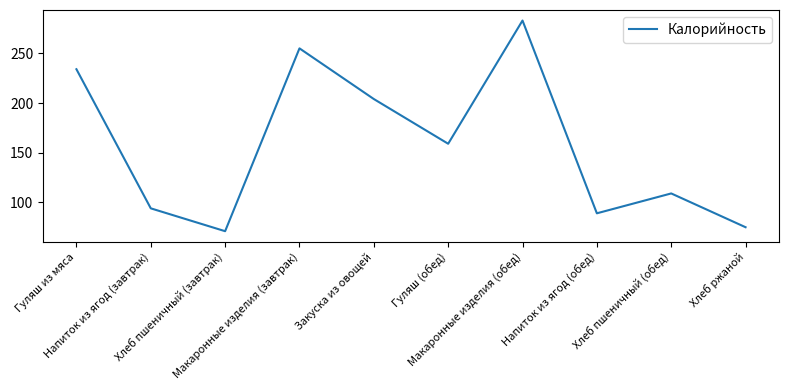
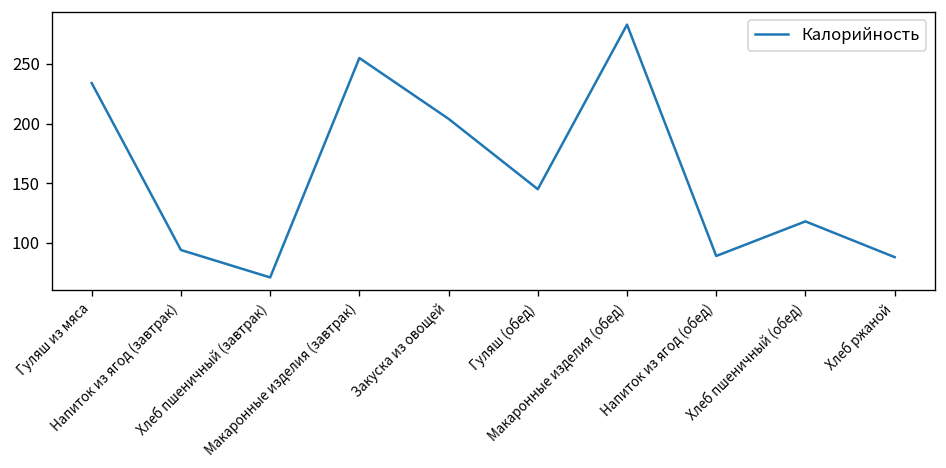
Гуляш (обед): 160 -> 150
Хлеб пшеничный (обед): 110 -> 120
Хлеб ржаной: 80 -> 90
